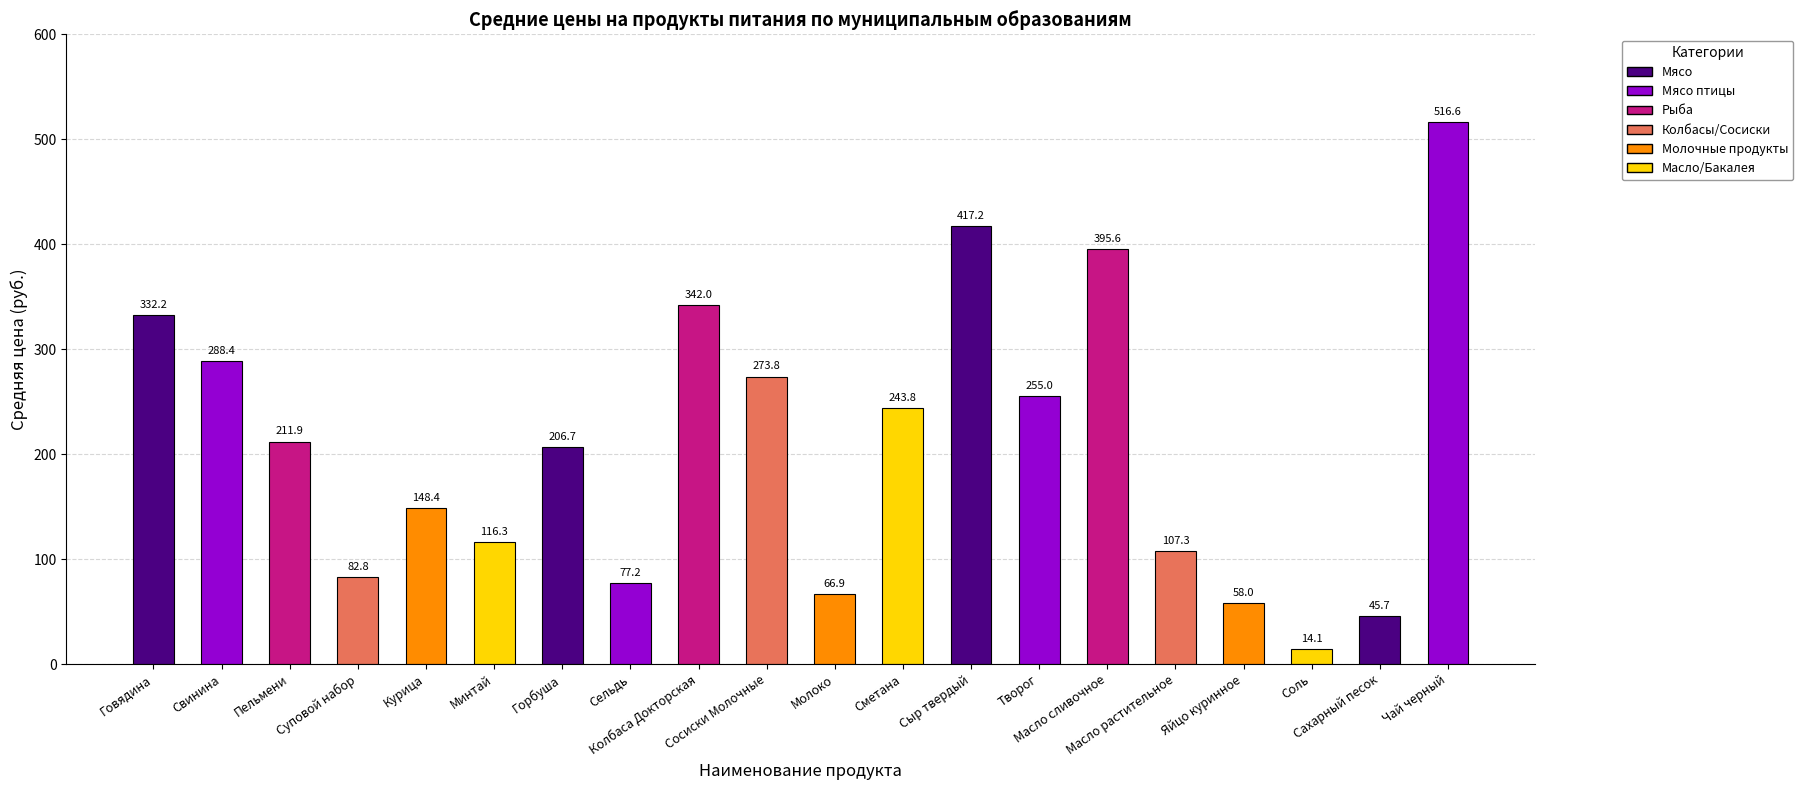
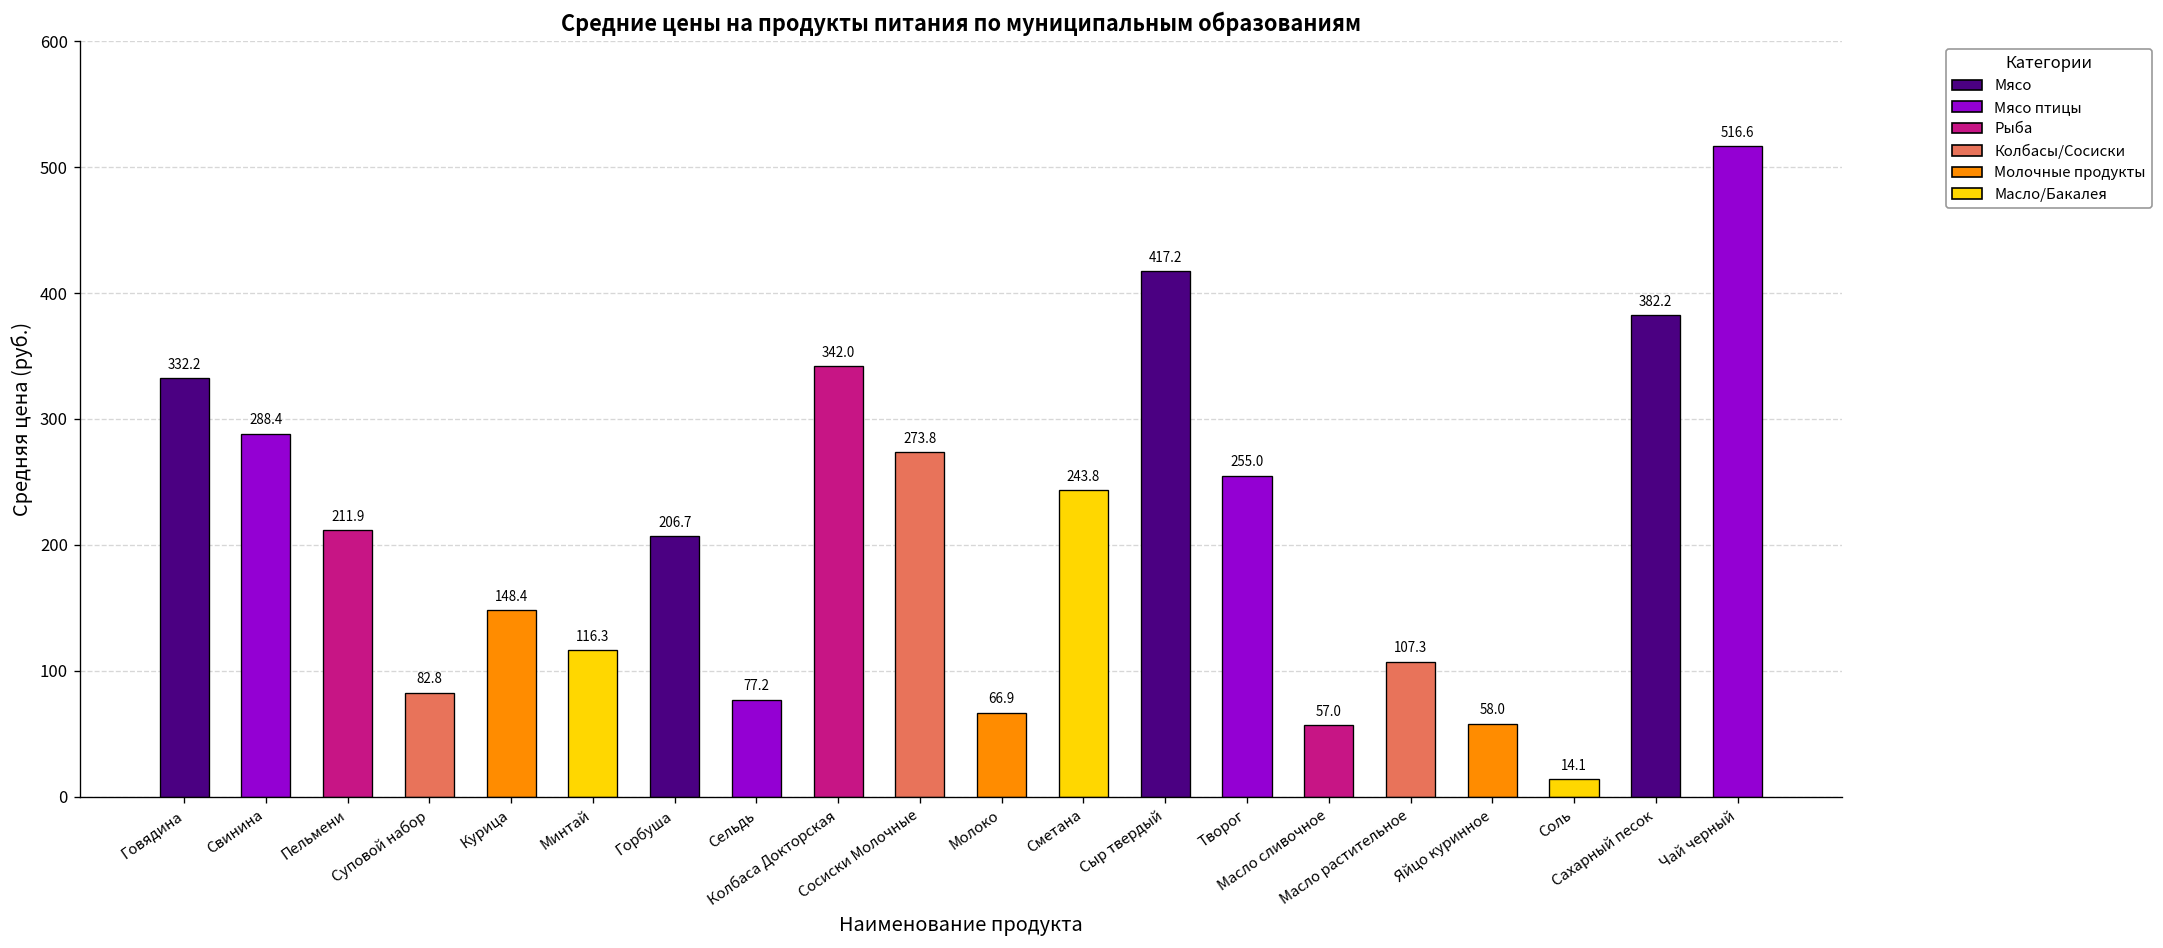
Масло сливочное: 395.6 -> 57.0
Сахарный песок: 45.7 -> 382.2
